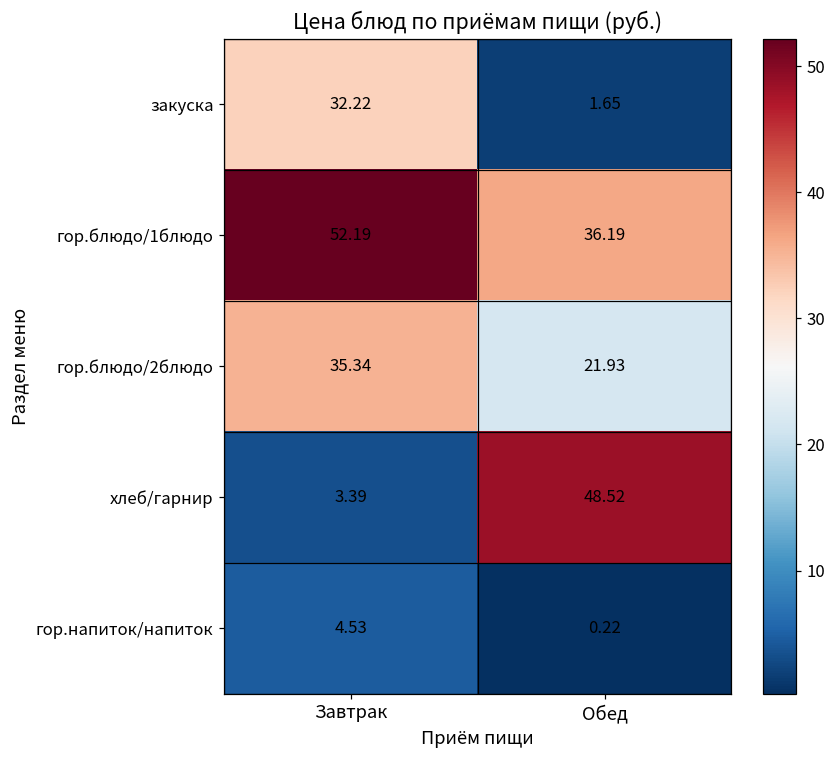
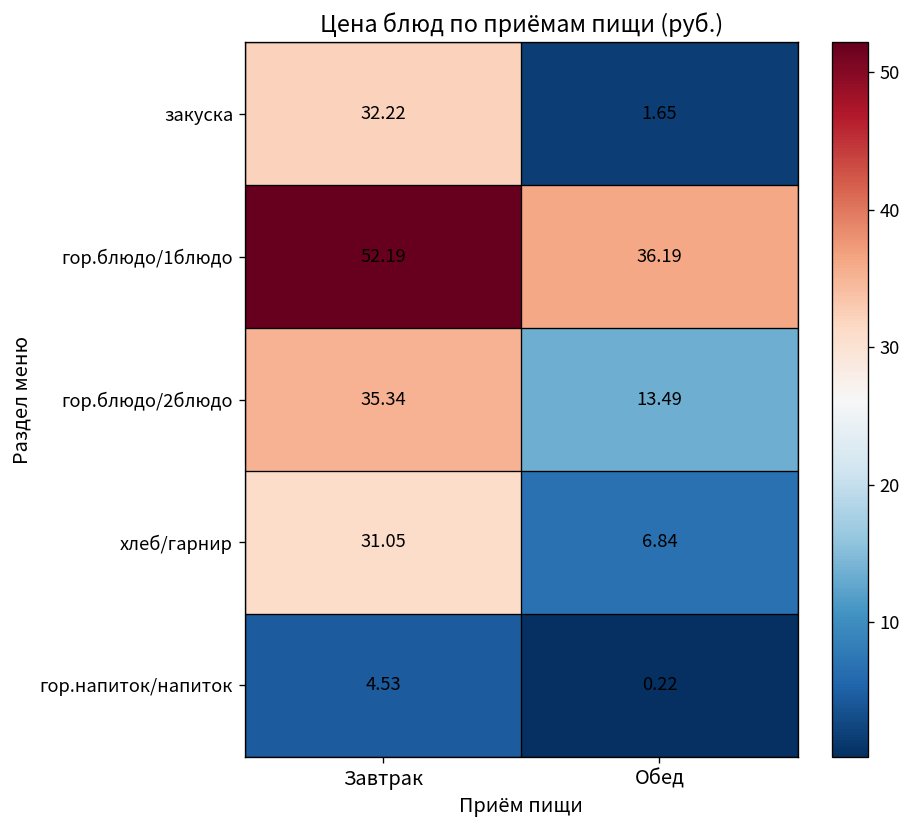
гор.блюдо/2блюдо, Обед: 21.93 -> 13.49
хлеб/гарнир, Завтрак: 3.39 -> 31.05
хлеб/гарнир, Обед: 48.52 -> 6.84
